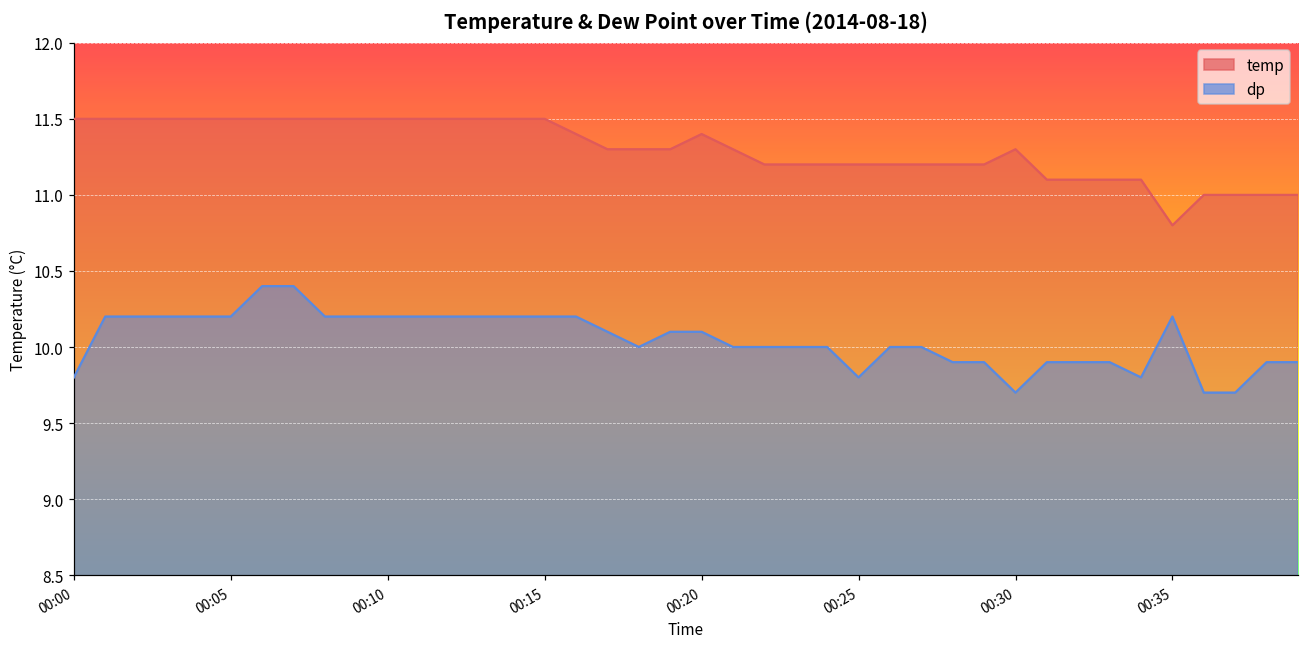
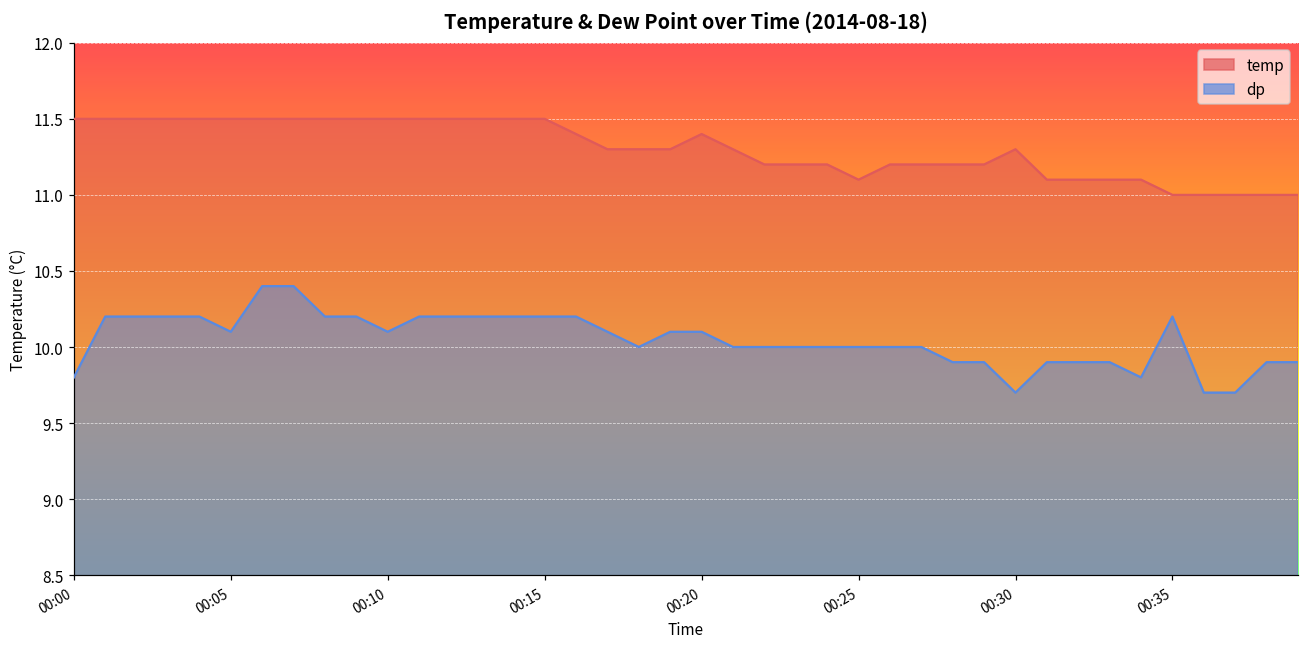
dp, 00:05: 10.2 -> 10.1
dp, 00:10: 10.2 -> 10.1
temp, 00:25: 11.2 -> 11.1
dp, 00:25: 9.8 -> 10.0
temp, 00:35: 10.8 -> 11.0
